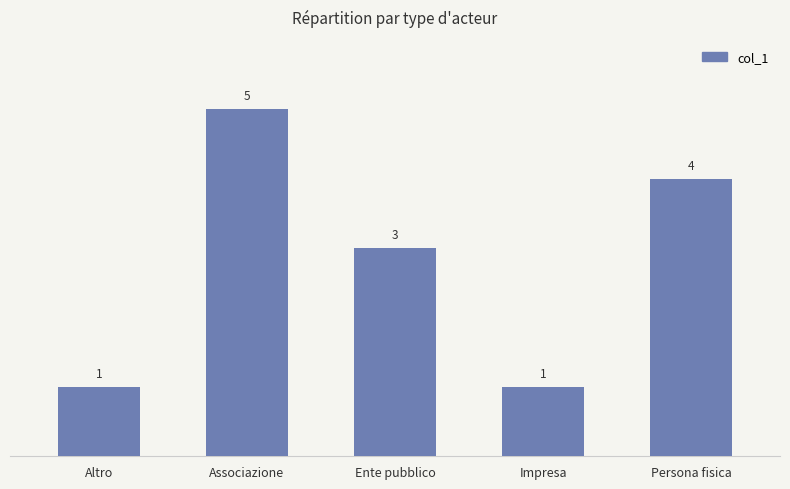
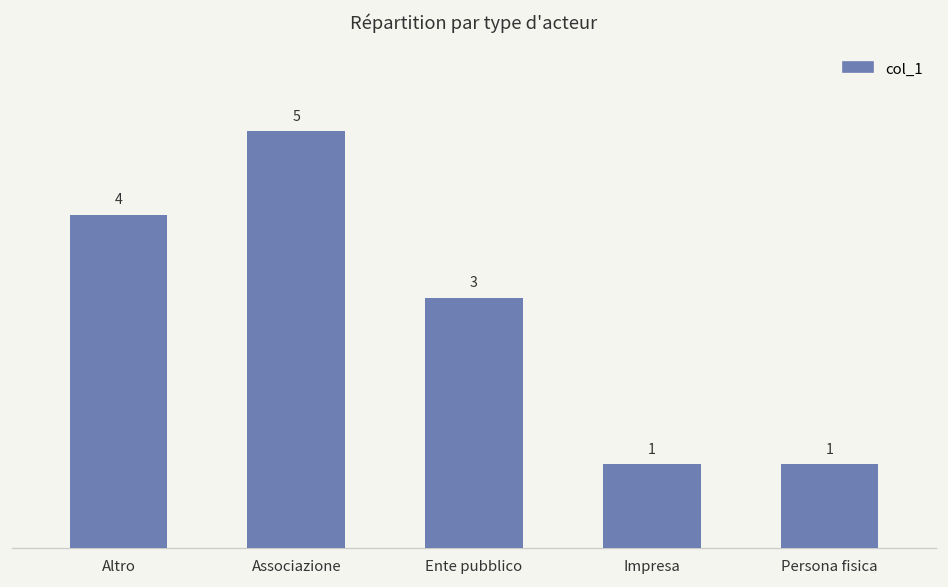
Altro: 1 -> 4
Persona fisica: 4 -> 1
